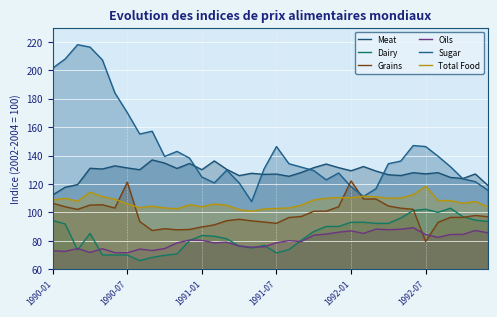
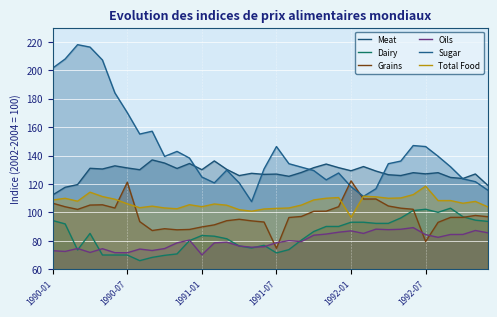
Oils, 1991-01: 80 -> 70
Grains, 1991-07: 92 -> 75
Total Food, 1992-01: 110 -> 97
